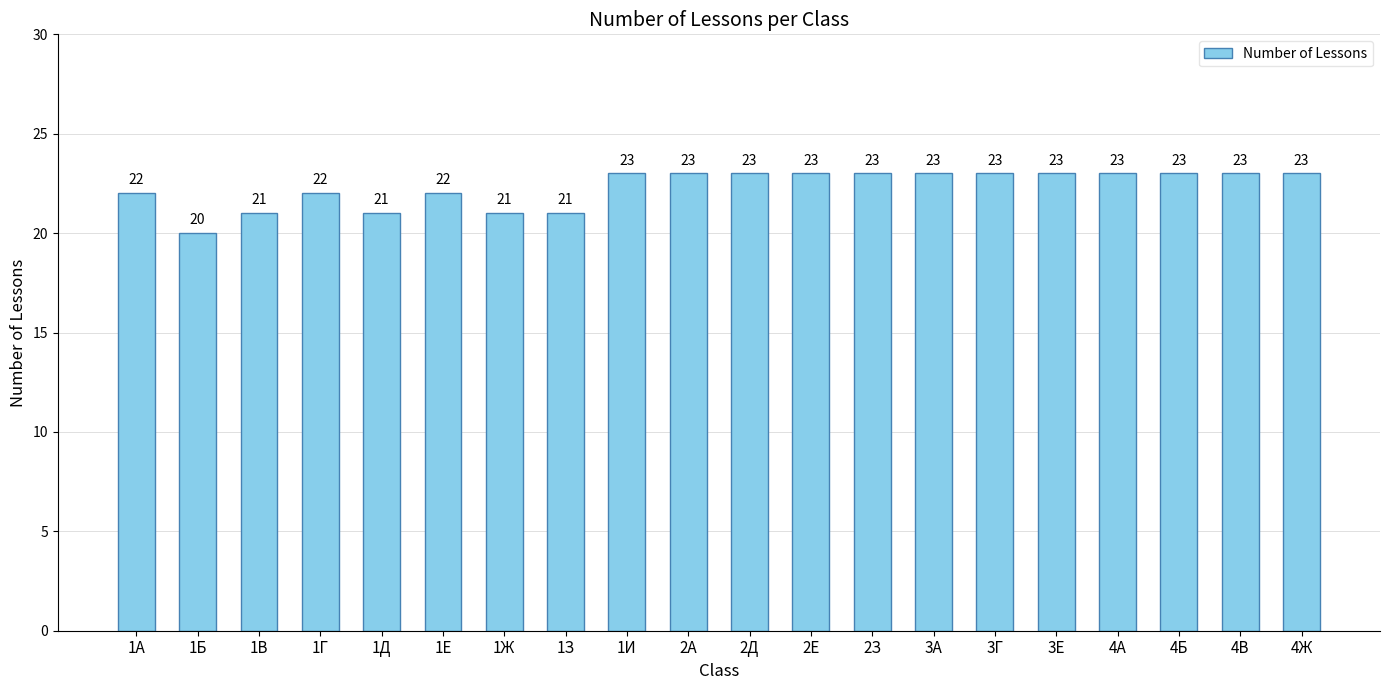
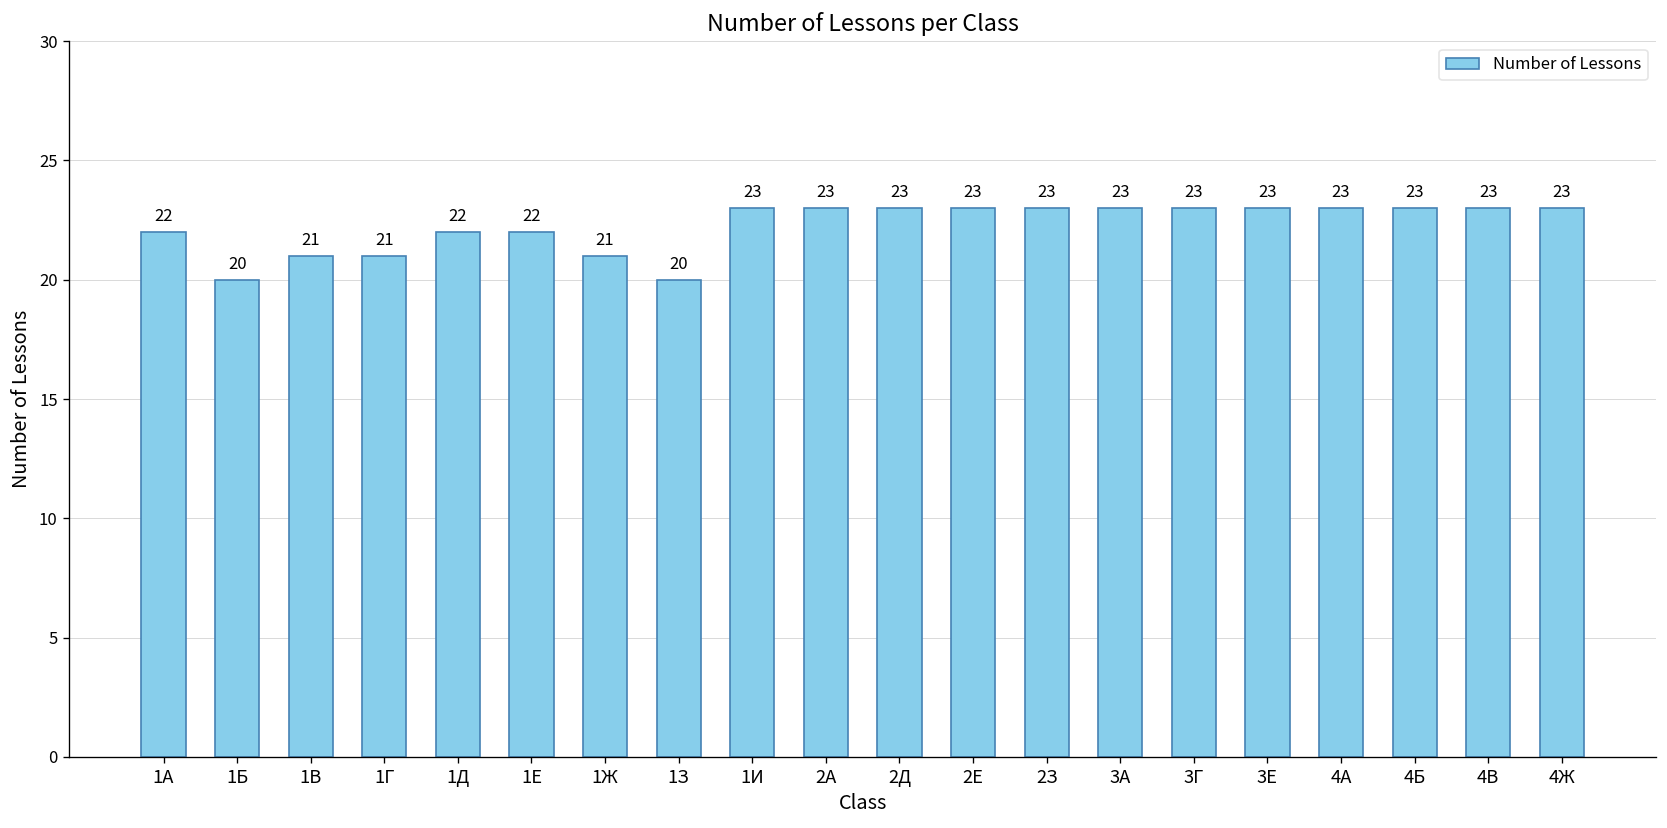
1Г: 22 -> 21
1Д: 21 -> 22
1З: 21 -> 20
